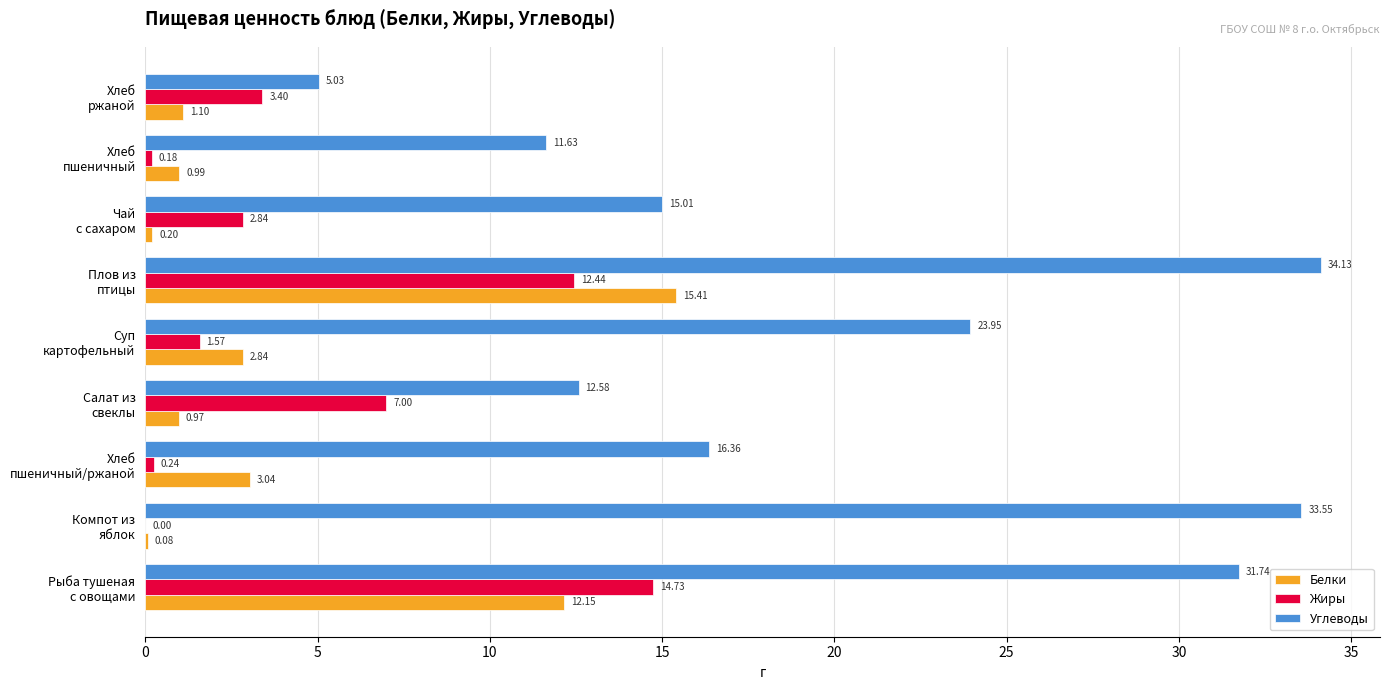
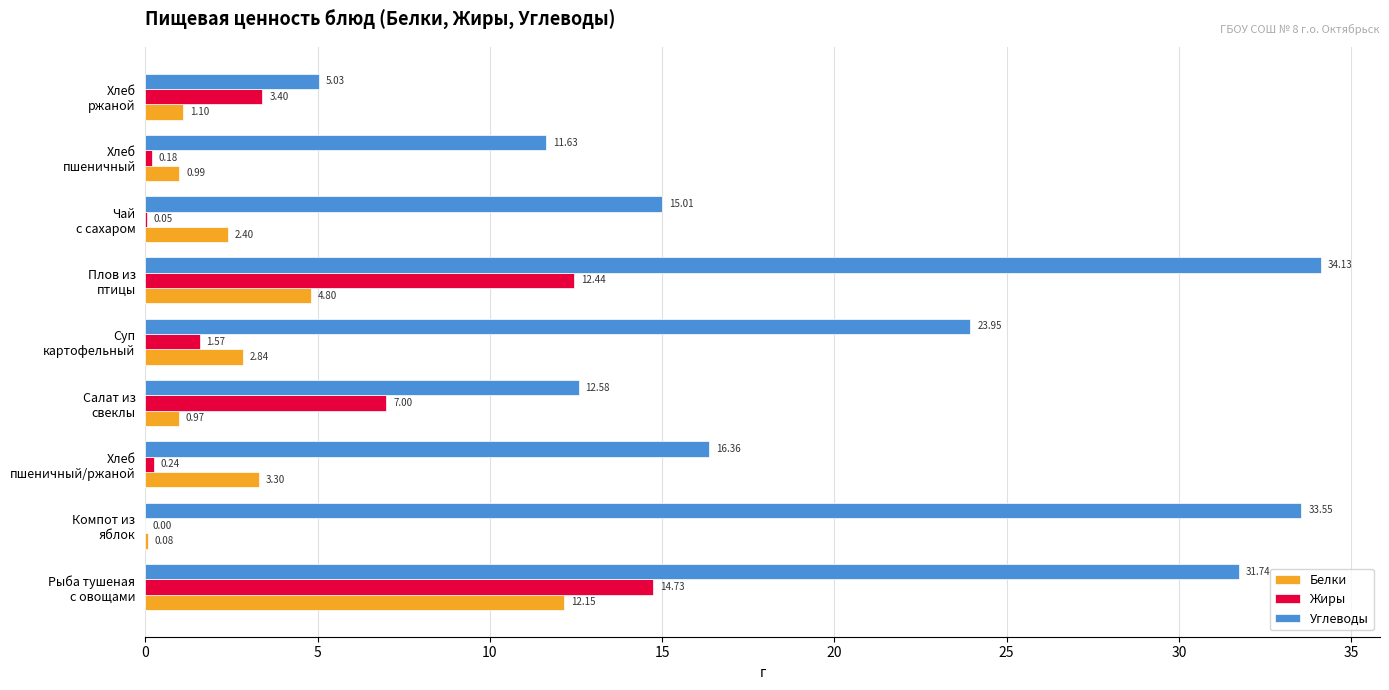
Жиры, Чай с сахаром: 2.84 -> 0.05
Белки, Чай с сахаром: 0.20 -> 2.40
Белки, Плов из птицы: 15.41 -> 4.80
Белки, Хлеб пшеничный/ржаной: 3.04 -> 3.30
